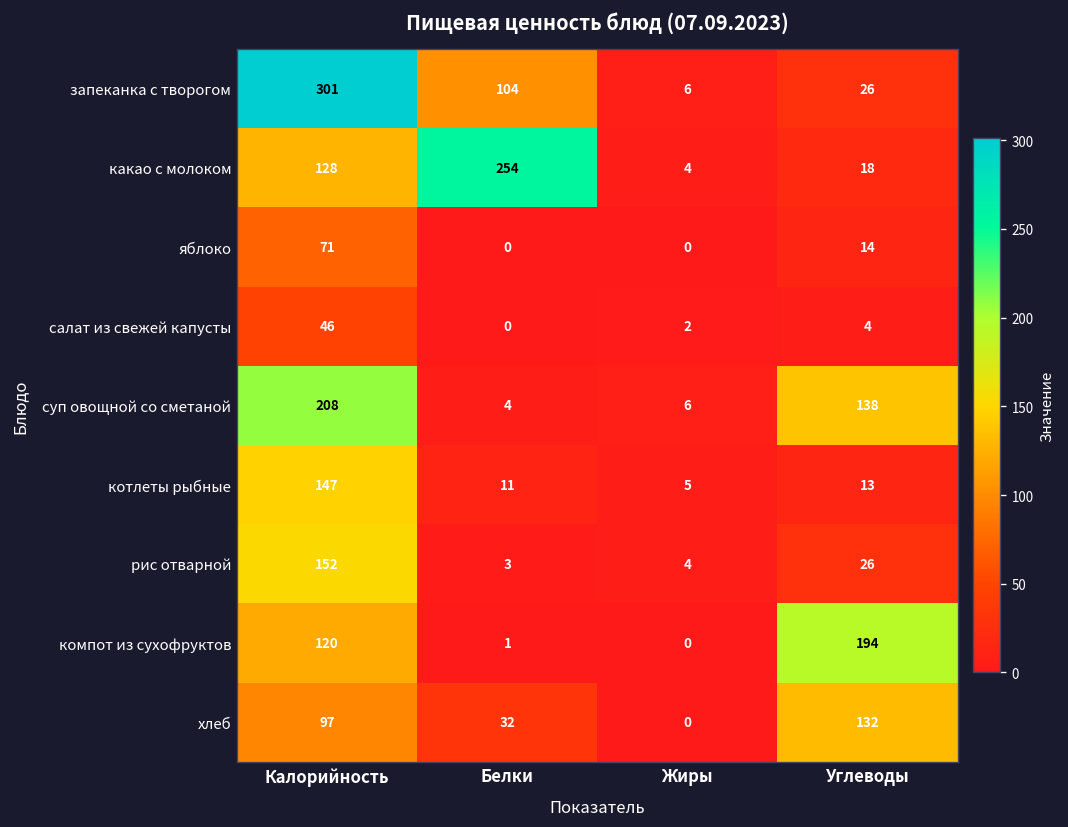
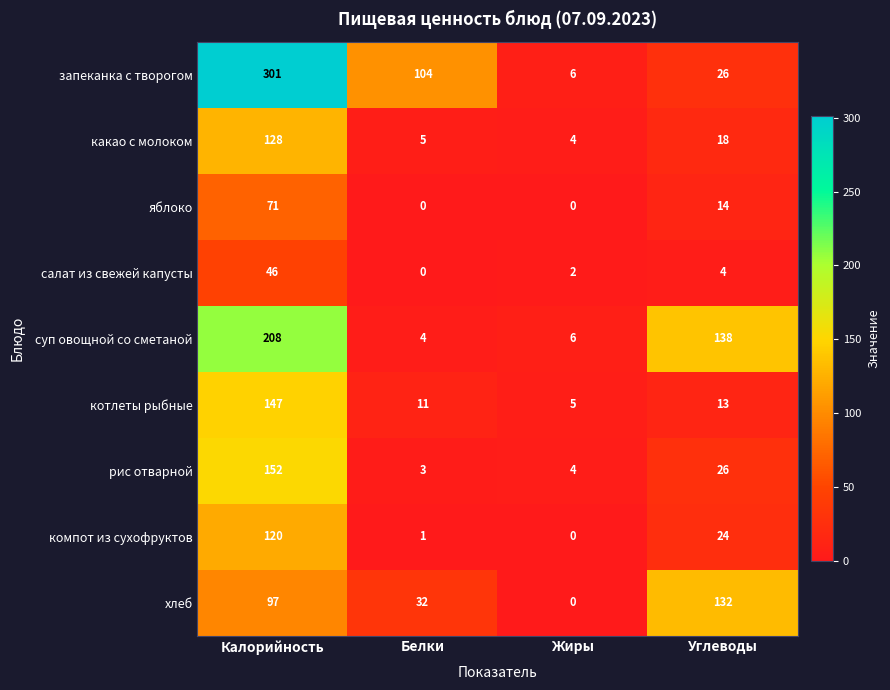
какао с молоком, Белки: 254 -> 5
компот из сухофруктов, Углеводы: 194 -> 24
